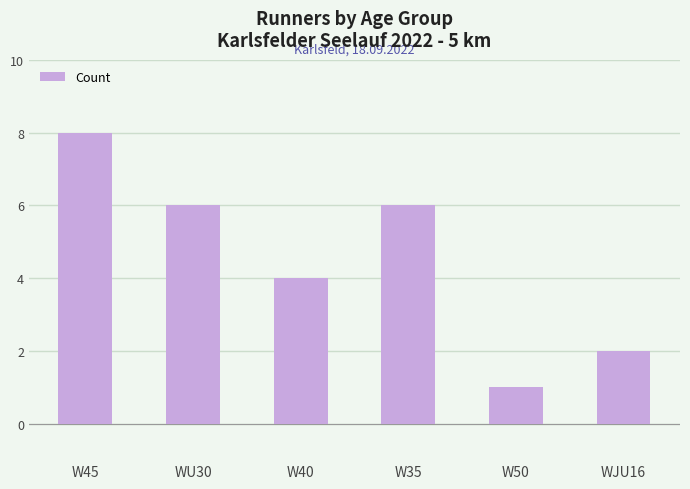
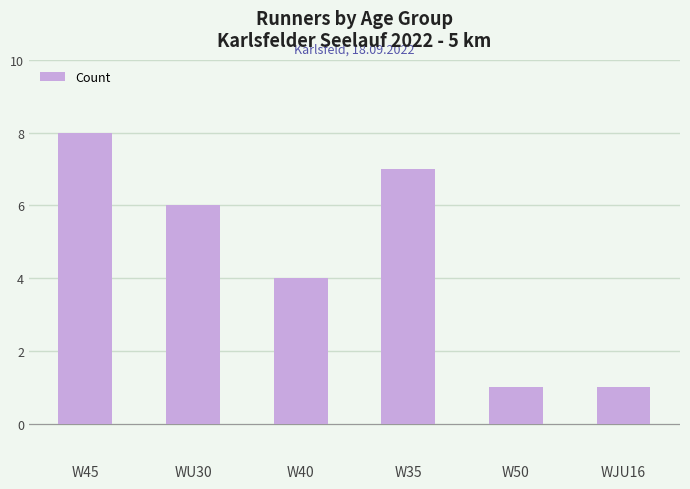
W35: 6 -> 7
WJU16: 2 -> 1
